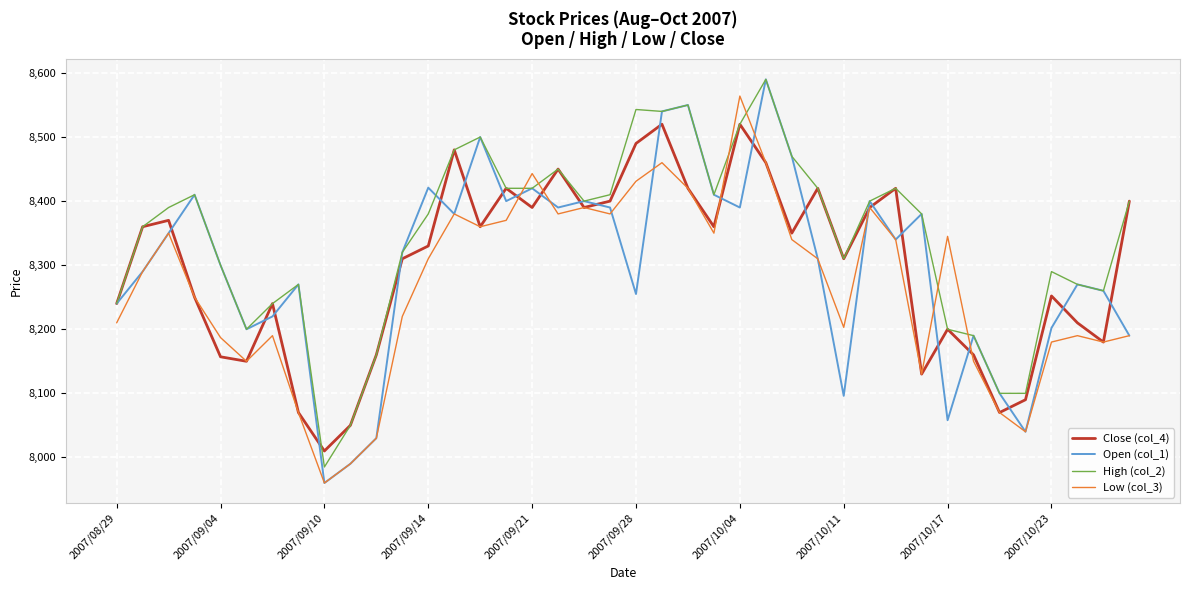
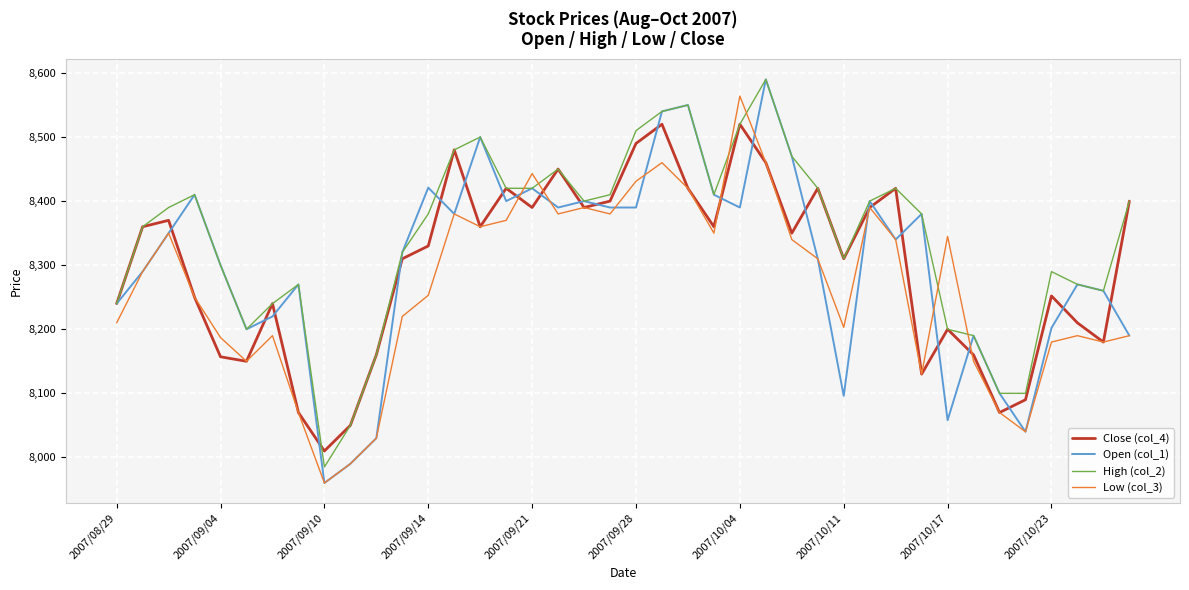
Low (col_3), 2007/09/14: 8,310 -> 8,250
Open (col_1), 2007/09/28: 8,260 -> 8,390
High (col_2), 2007/09/28: 8,540 -> 8,510
